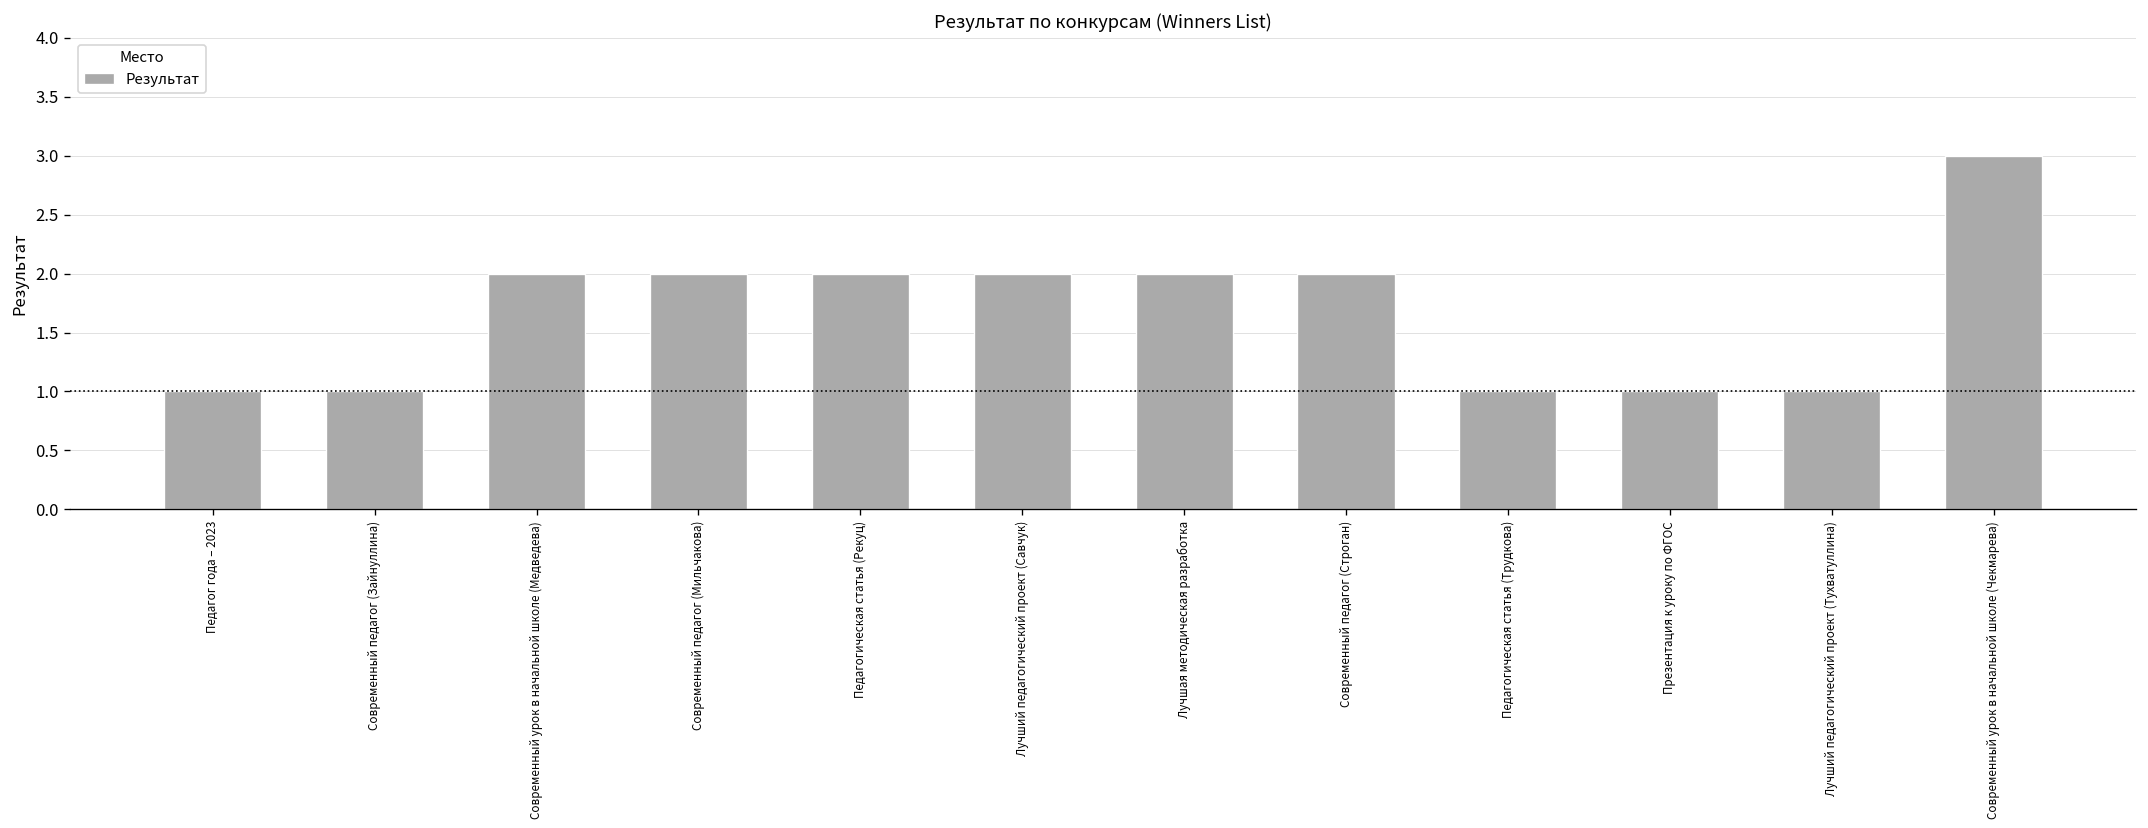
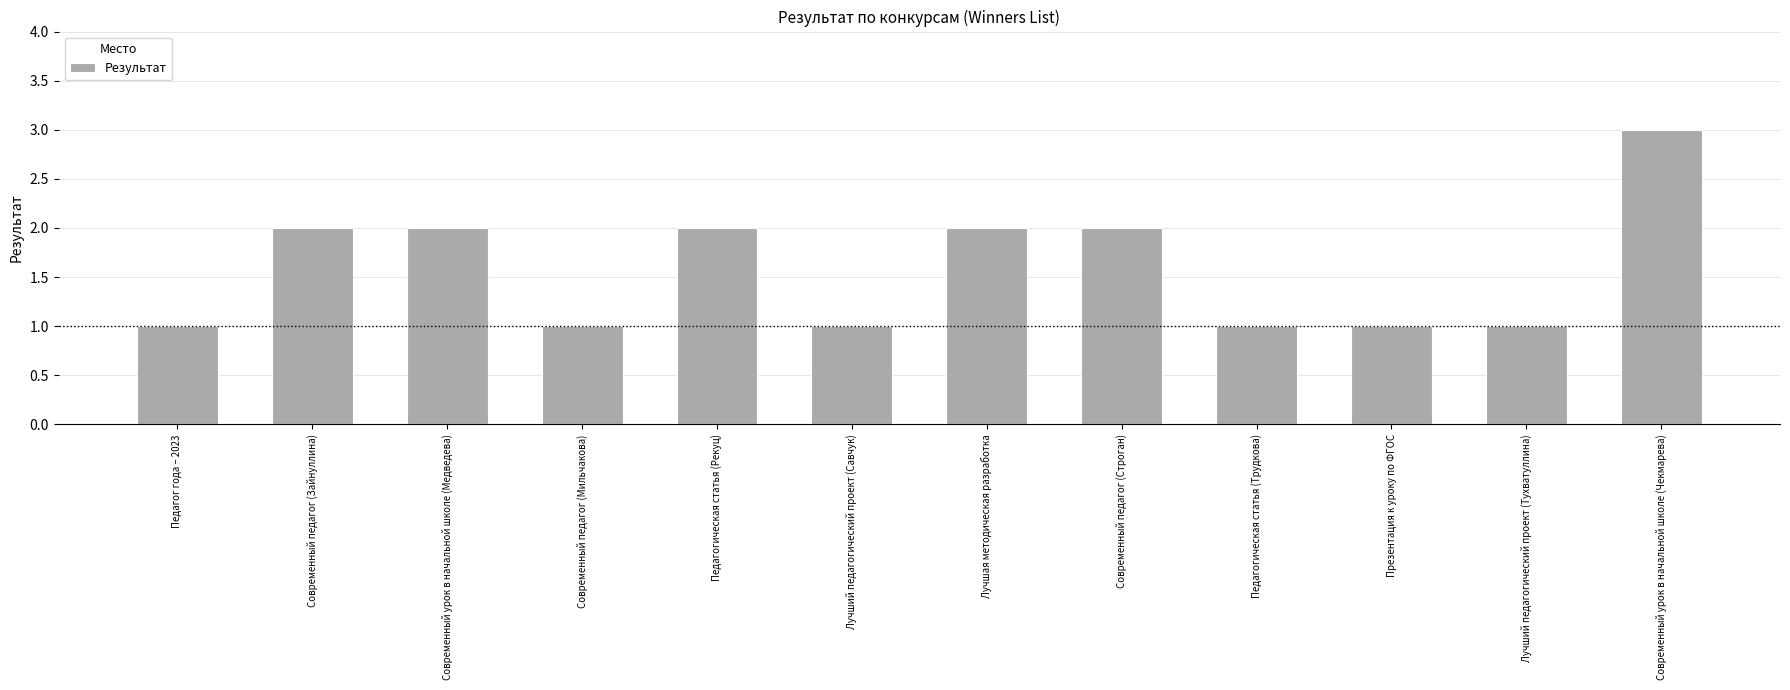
Современный педагог (Зайнуллина): 1 -> 2
Современный педагог (Мильчакова): 2 -> 1
Лучший педагогический проект (Савчук): 2 -> 1
